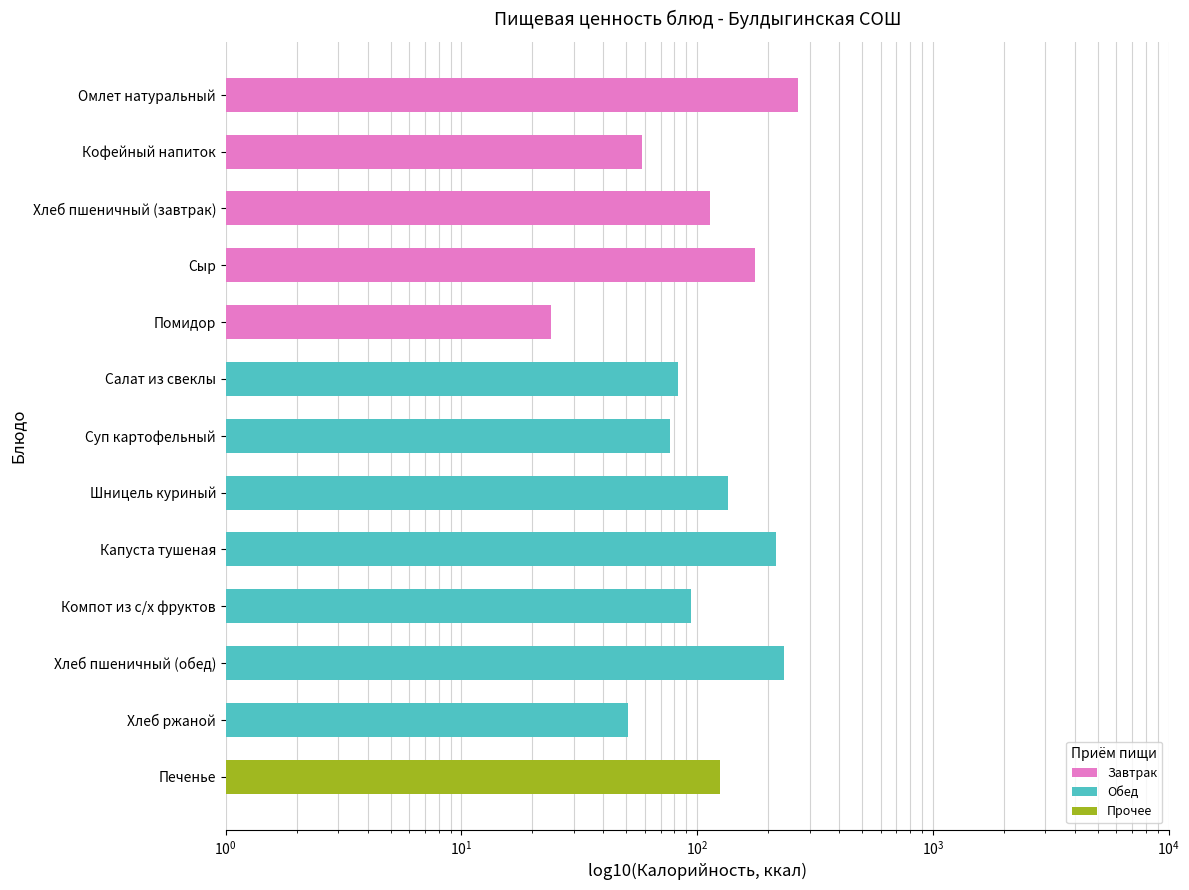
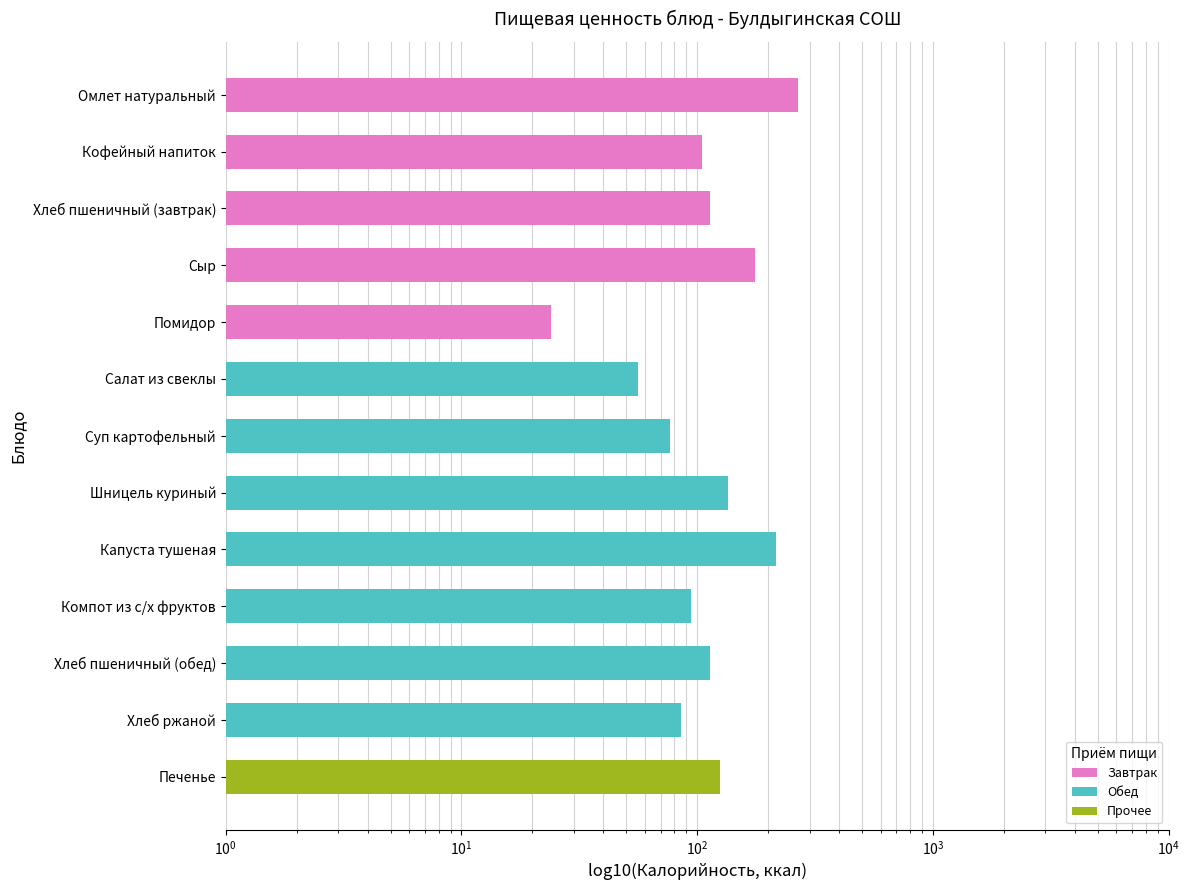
Кофейный напиток: 58 -> 110
Салат из свеклы: 83 -> 56
Хлеб пшеничный (обед): 230 -> 110
Хлеб ржаной: 51 -> 85
